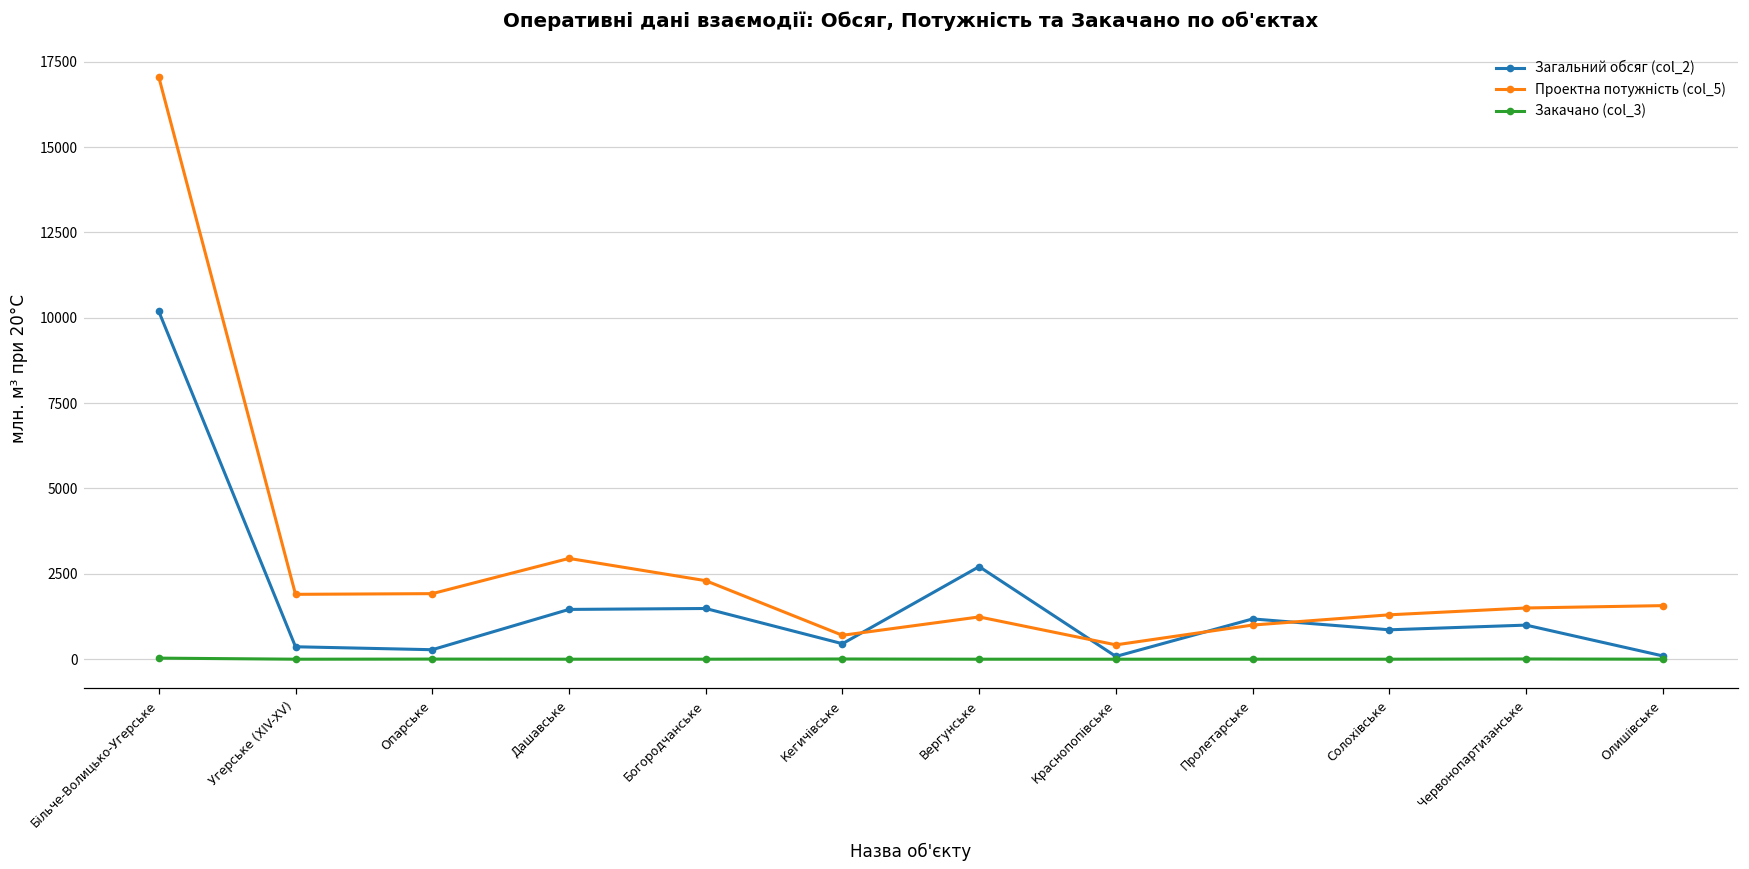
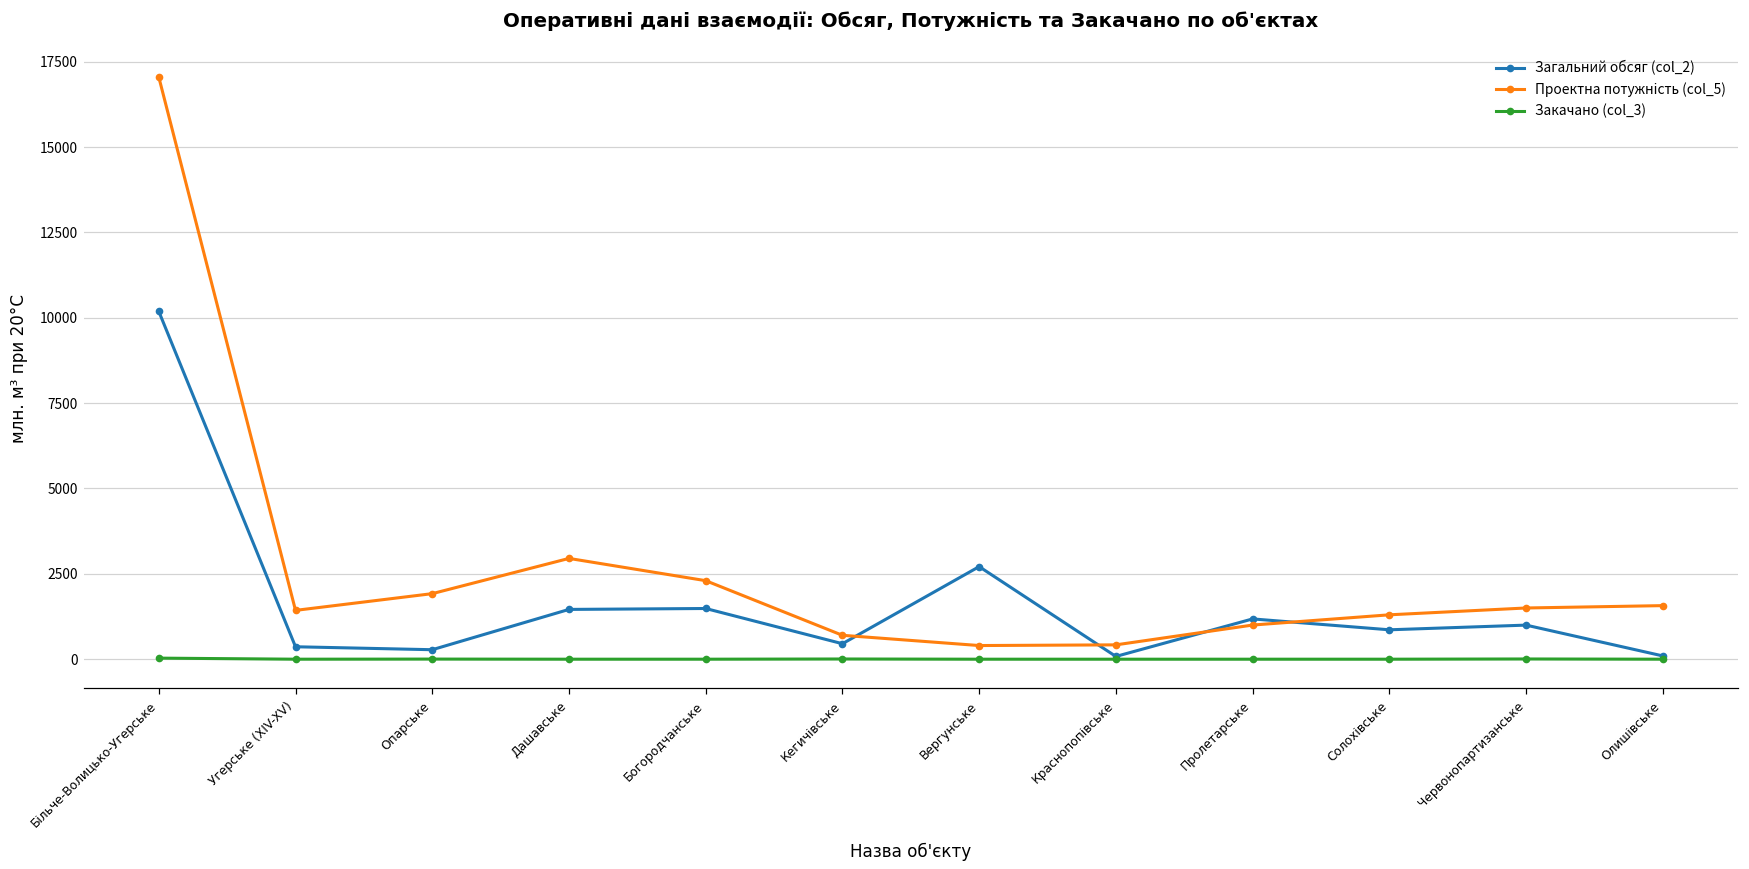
Проектна потужність (col_5), Угерське (XIV-XV): 1900 -> 1400
Проектна потужність (col_5), Вергунське: 1200 -> 400
